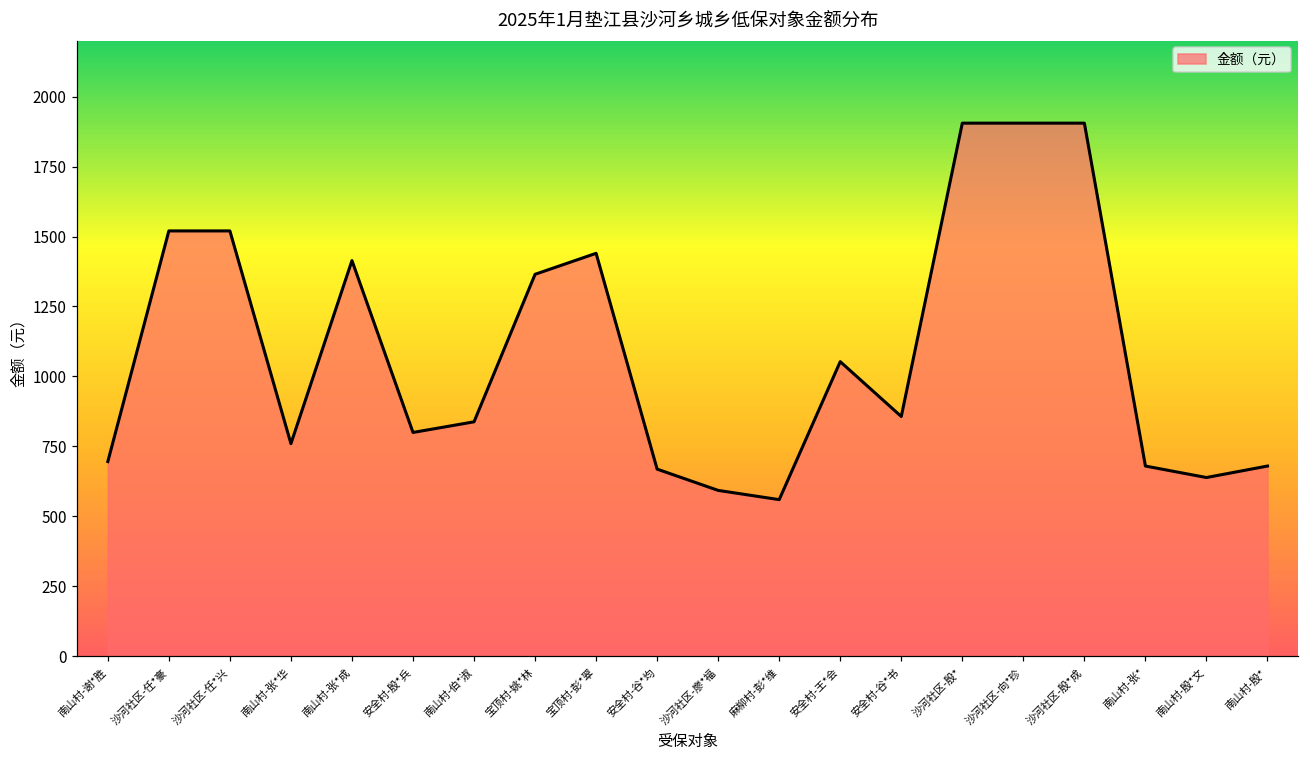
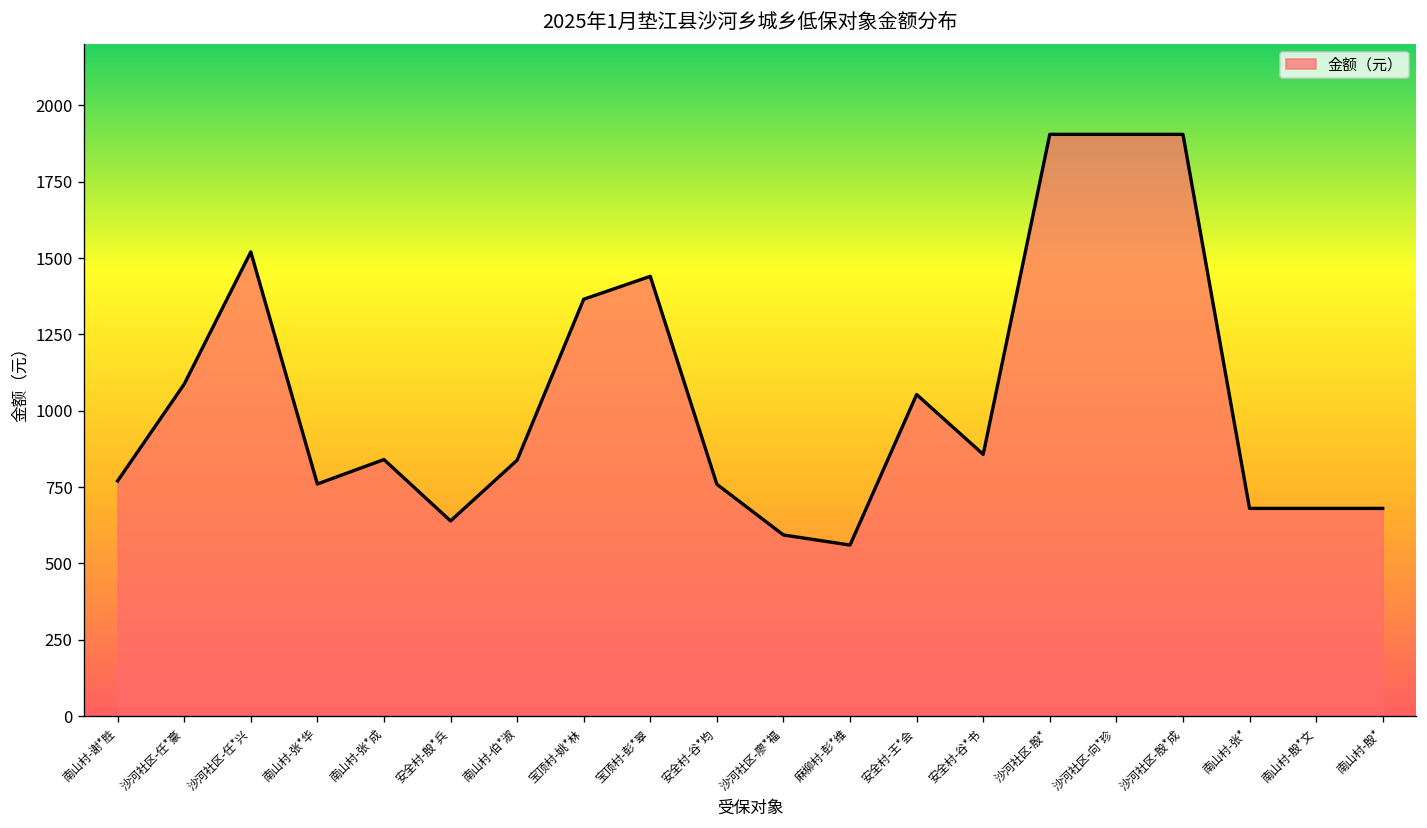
南山村-谢*胜: 700 -> 770
沙河社区-任*豪: 1520 -> 1090
南山村-张*成: 1410 -> 840
安全村-殷*兵: 800 -> 640
安全村-谷*均: 670 -> 760
南山村-殷*文: 640 -> 680
